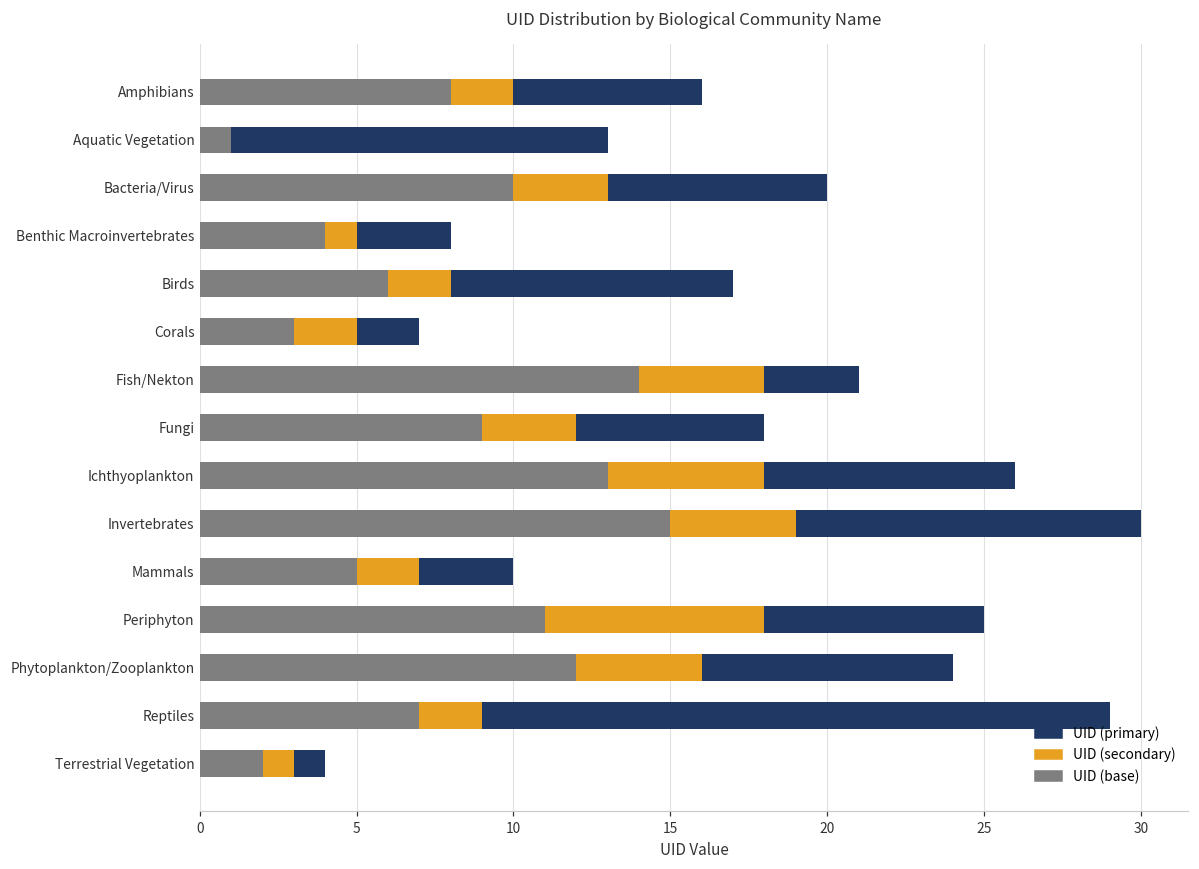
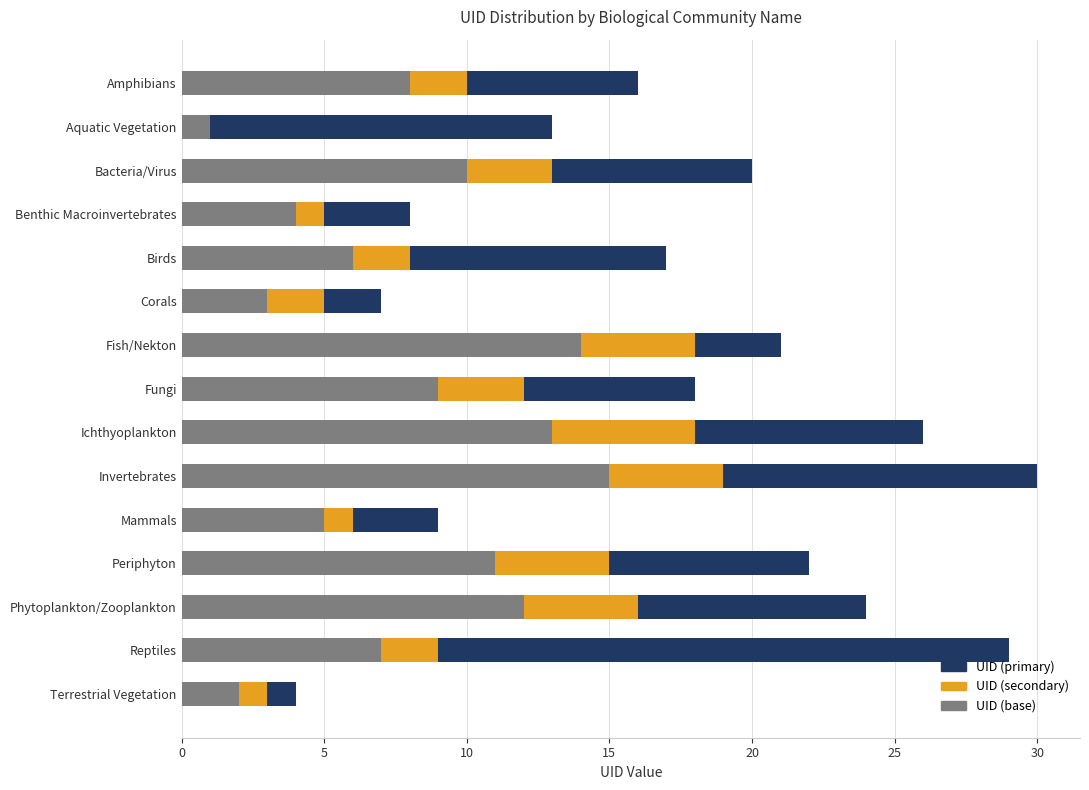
UID (secondary), Mammals: 2 -> 1
UID (secondary), Periphyton: 7 -> 4
